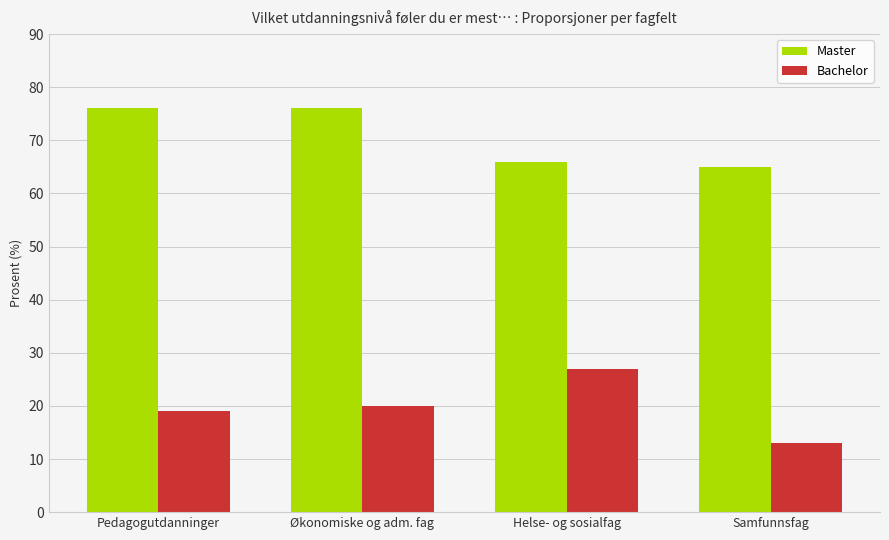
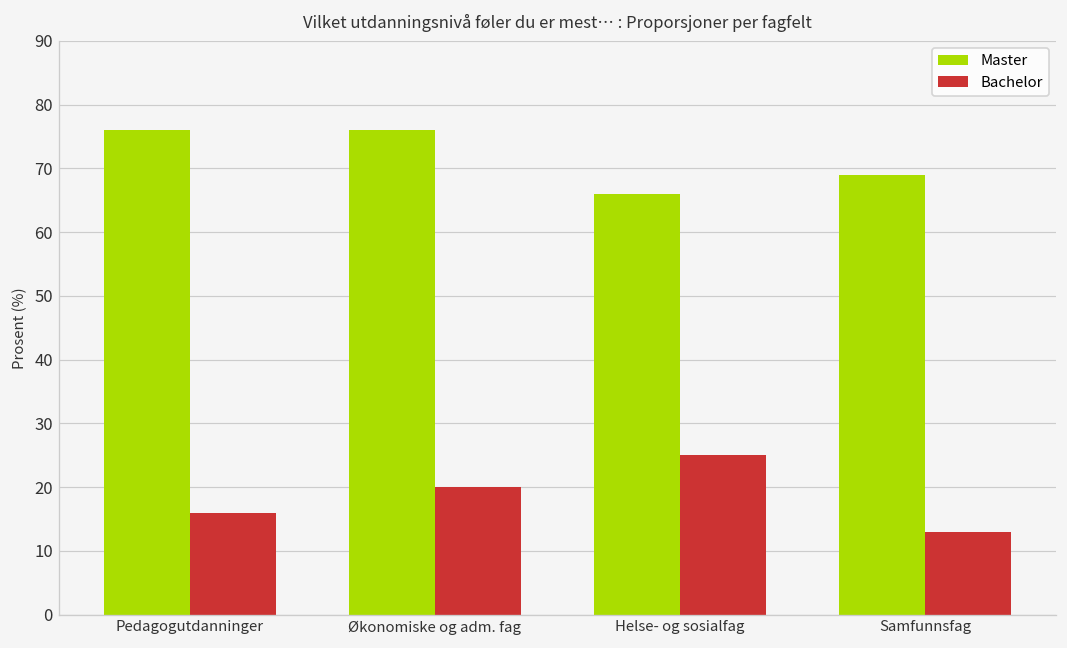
Bachelor, Pedagogutdanninger: 19 -> 16
Bachelor, Helse- og sosialfag: 27 -> 25
Master, Samfunnsfag: 65 -> 69
